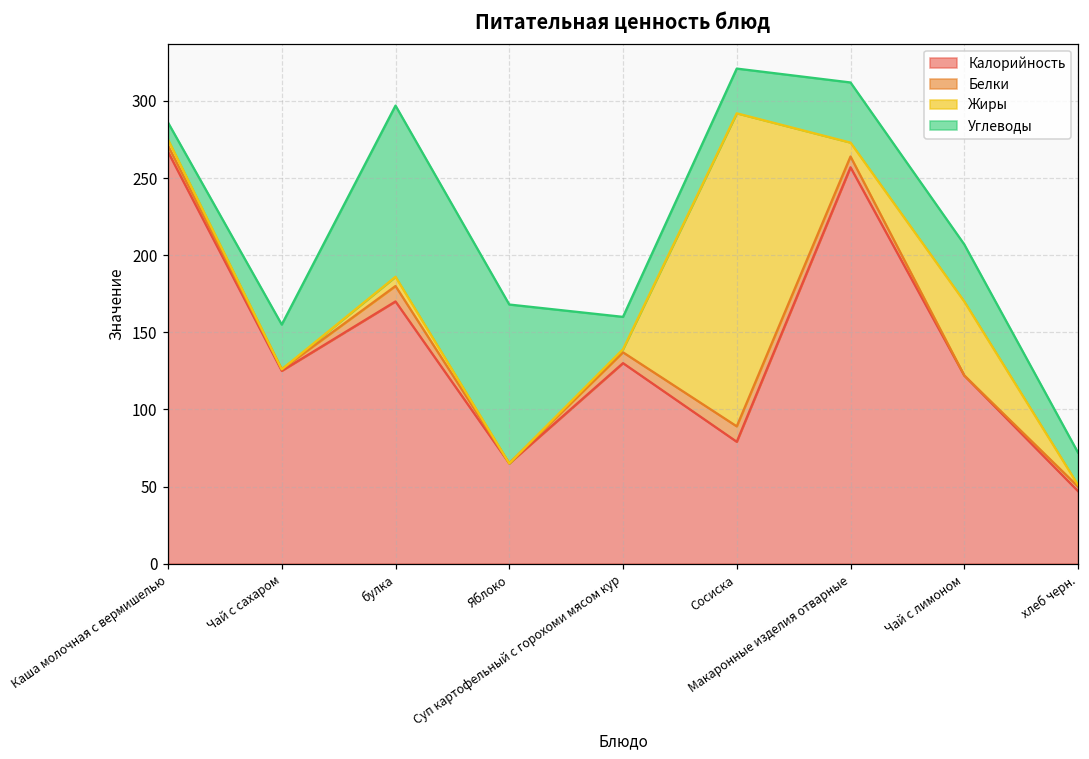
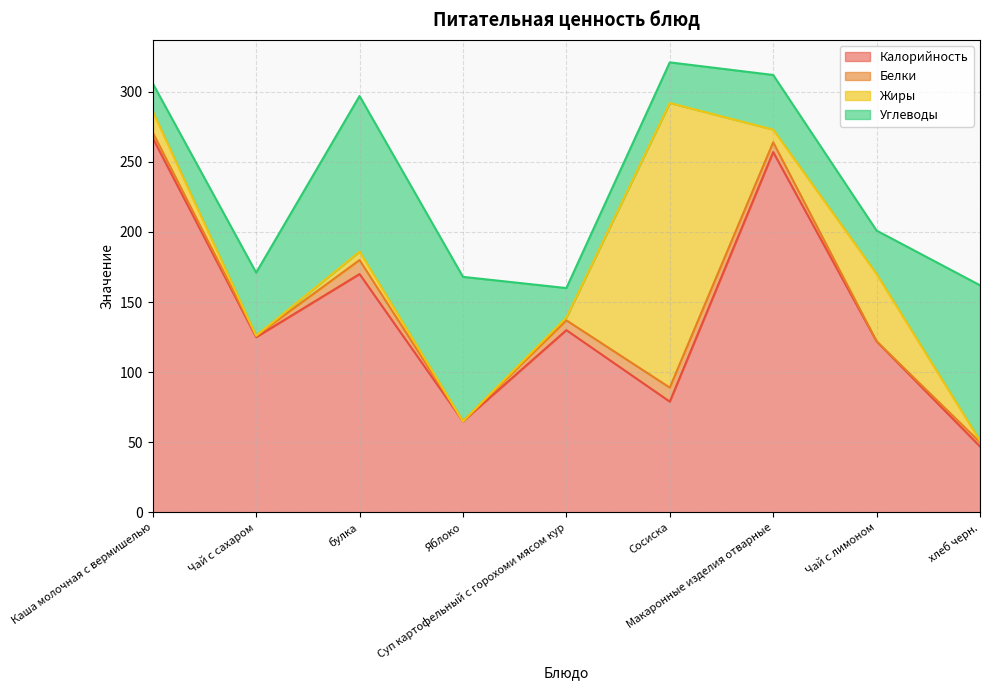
Жиры, Каша молочная с вермишелью: 4 -> 15
Углеводы, Каша молочная с вермишелью: 11 -> 20
Углеводы, Чай с сахаром: 29 -> 45
Углеводы, Чай с лимоном: 37 -> 31
Углеводы, хлеб черн.: 21 -> 111
